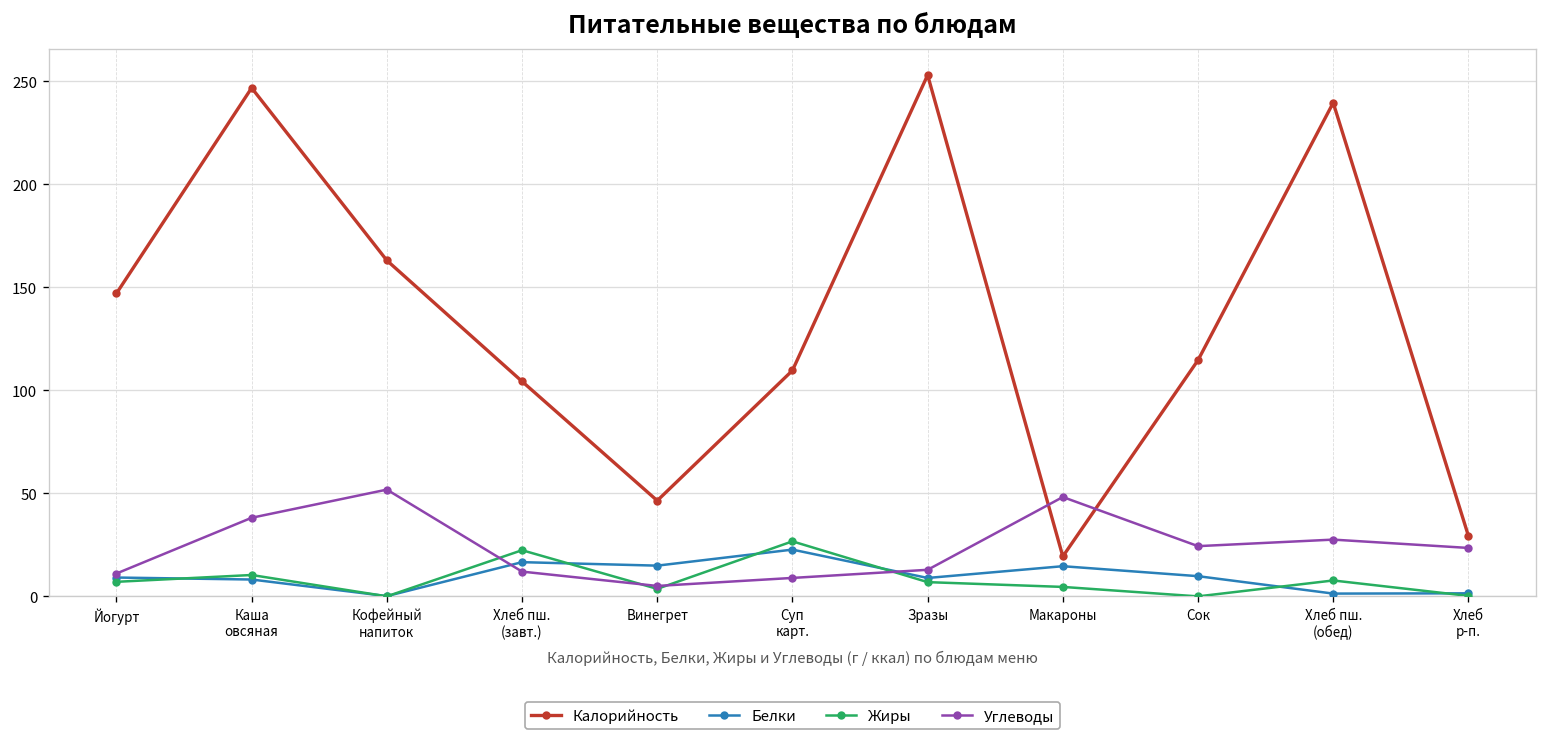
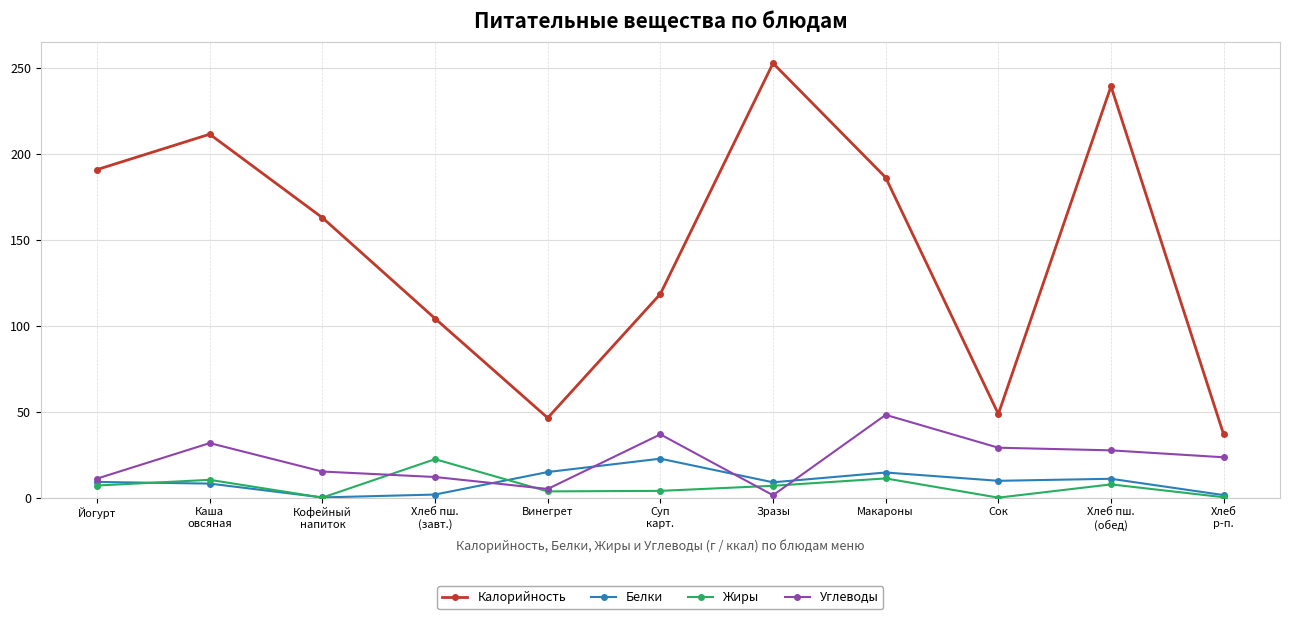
Калорийность, Йогурт: 147 -> 191
Калорийность, Каша овсяная: 247 -> 212
Углеводы, Каша овсяная: 38 -> 32
Углеводы, Кофейный напиток: 52 -> 15
Белки, Хлеб пш. (завт.): 17 -> 2
Калорийность, Суп карт.: 110 -> 119
Жиры, Суп карт.: 27 -> 4
Углеводы, Суп карт.: 9 -> 37
Углеводы, Зразы: 13 -> 1
Калорийность, Макароны: 19 -> 186
Жиры, Макароны: 5 -> 11
Калорийность, Сок: 115 -> 49
Углеводы, Сок: 24 -> 29
Белки, Хлеб пш. (обед): 1 -> 11
Калорийность, Хлеб р-п.: 29 -> 37
